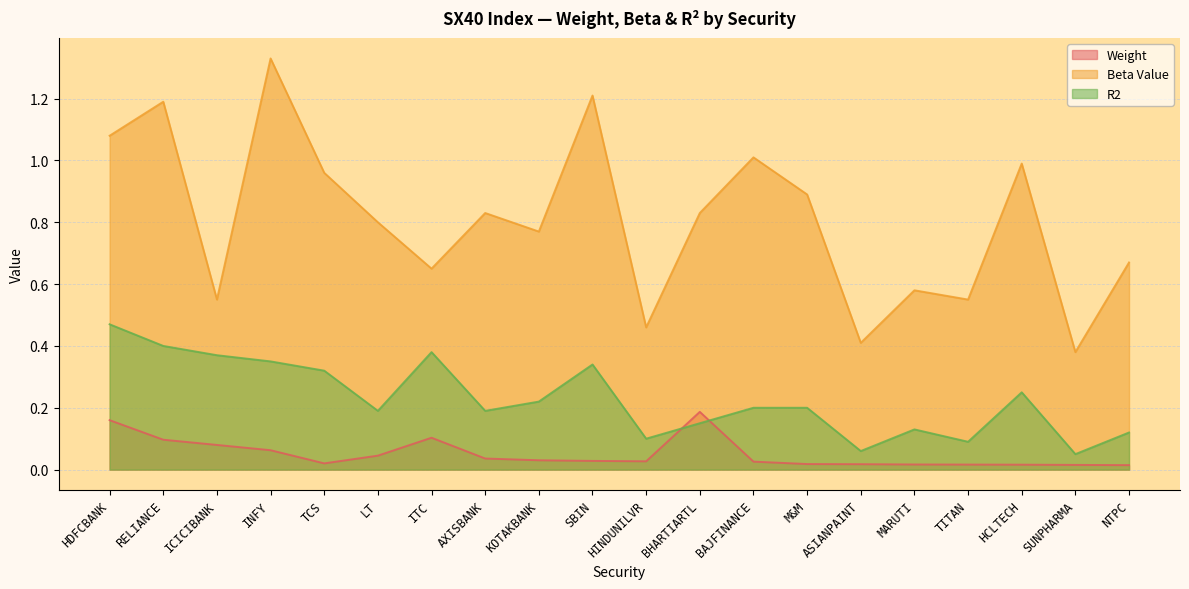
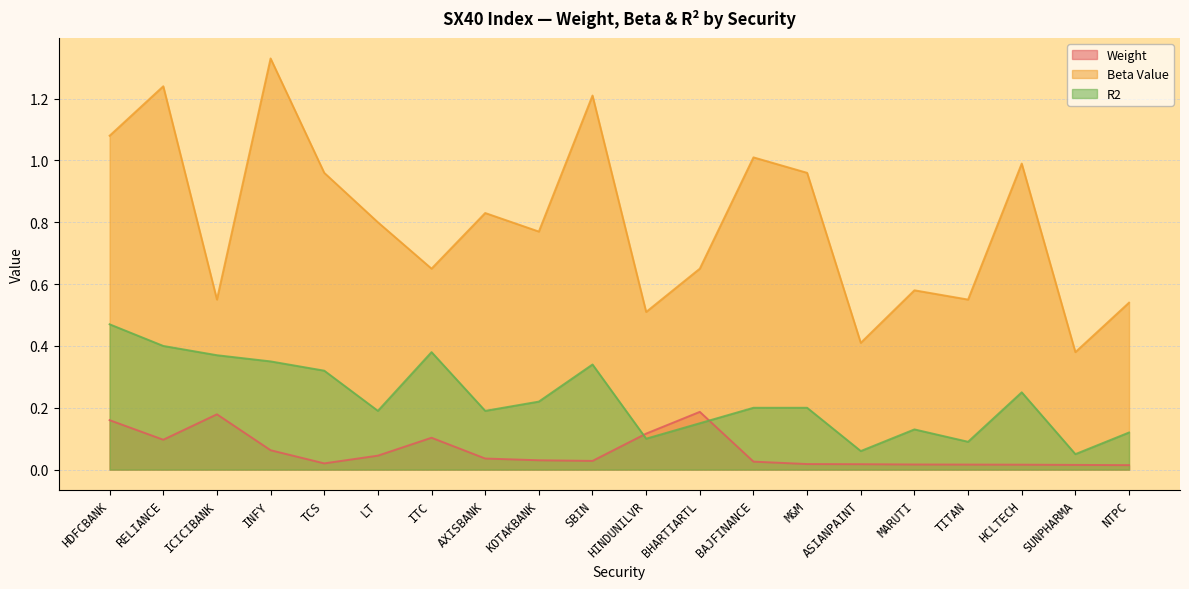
Beta Value, RELIANCE: 1.19 -> 1.24
Weight, ICICIBANK: 0.08 -> 0.18
Weight, HINDUNILVR: 0.03 -> 0.12
Beta Value, HINDUNILVR: 0.46 -> 0.51
Beta Value, BHARTIARTL: 0.83 -> 0.65
Beta Value, M&M: 0.89 -> 0.96
Beta Value, NTPC: 0.67 -> 0.54
